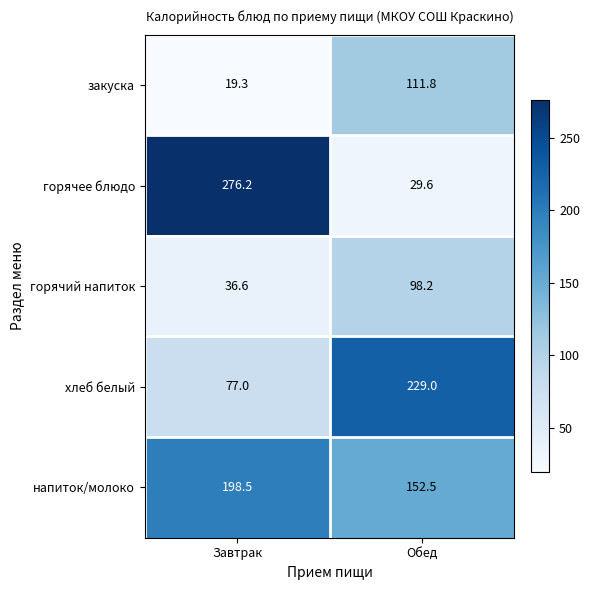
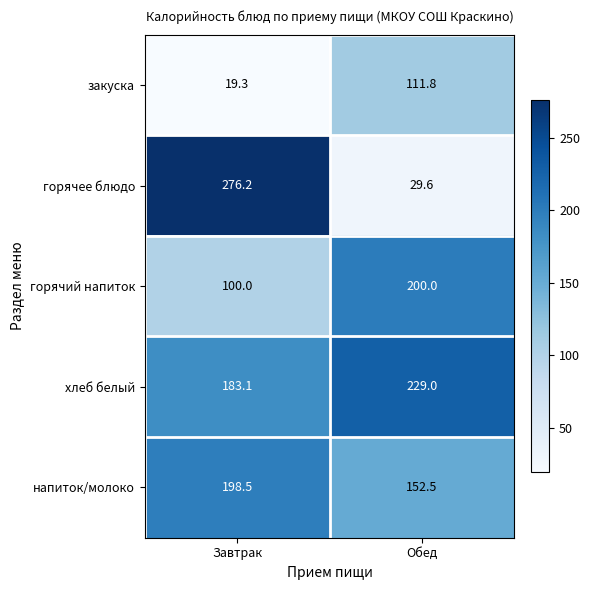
горячий напиток, Завтрак: 36.6 -> 100.0
горячий напиток, Обед: 98.2 -> 200.0
хлеб белый, Завтрак: 77.0 -> 183.1
